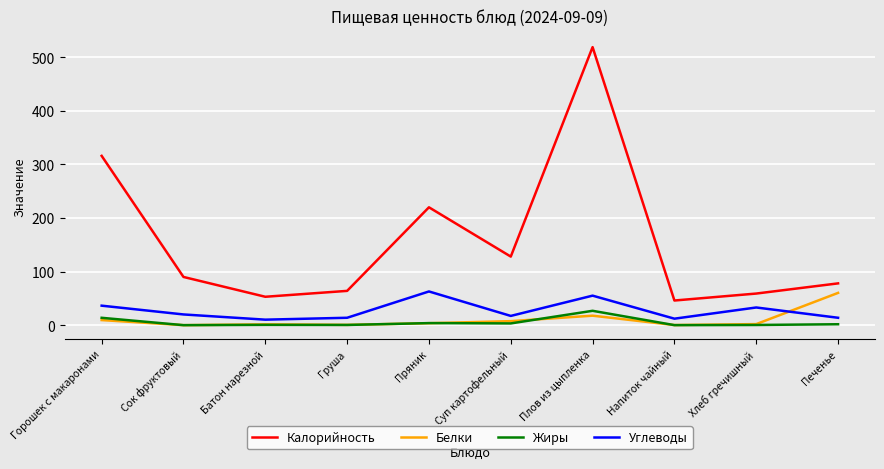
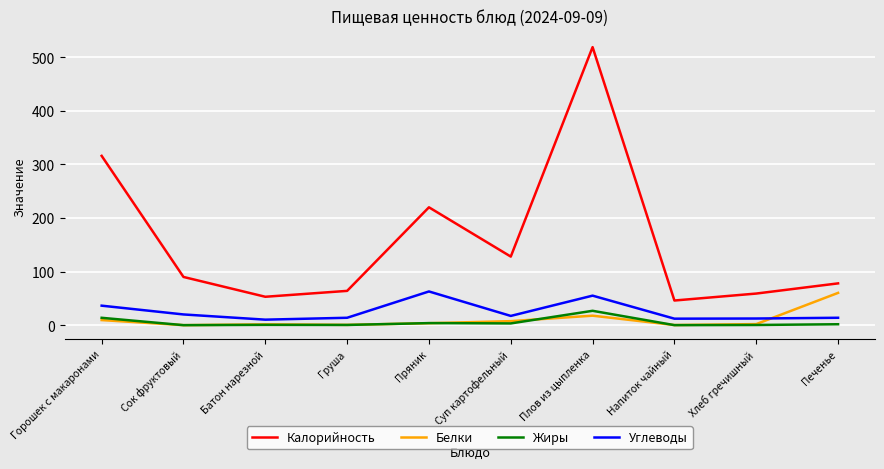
Углеводы, Хлеб гречишный: 30 -> 10
